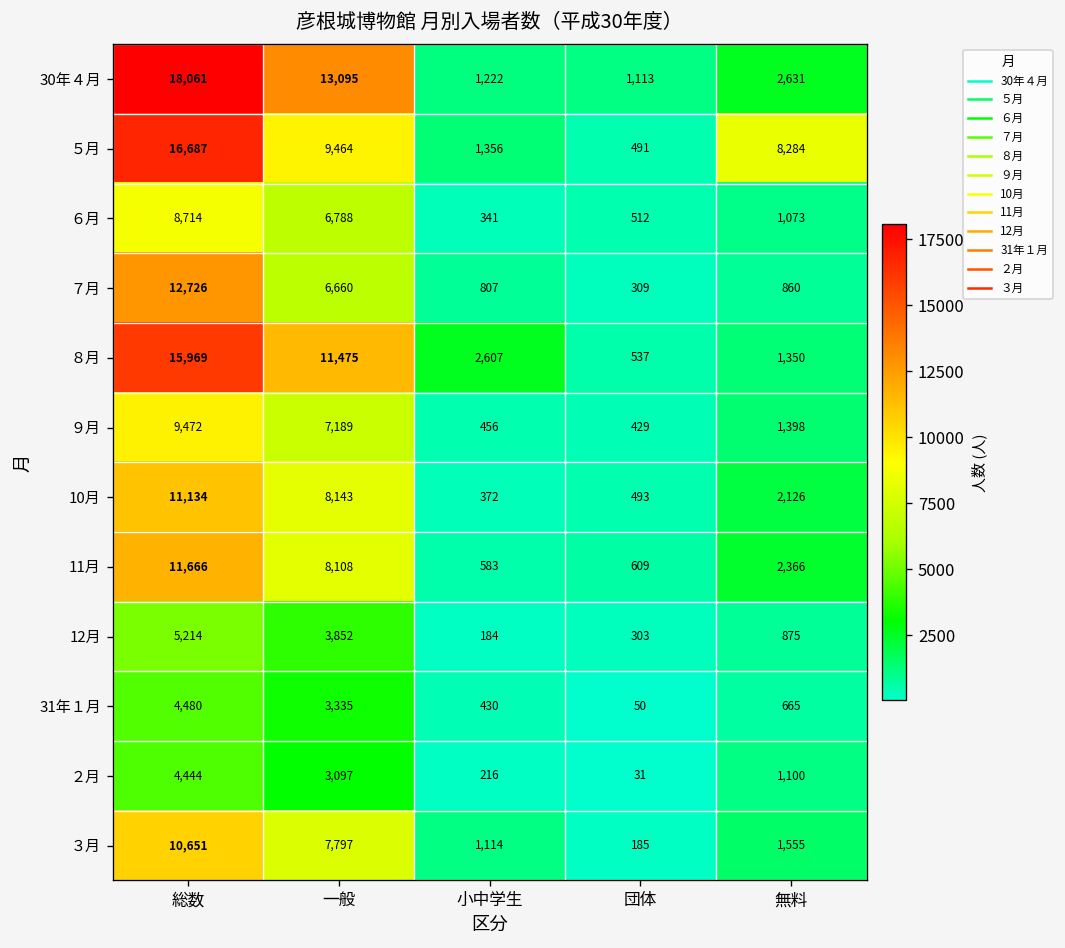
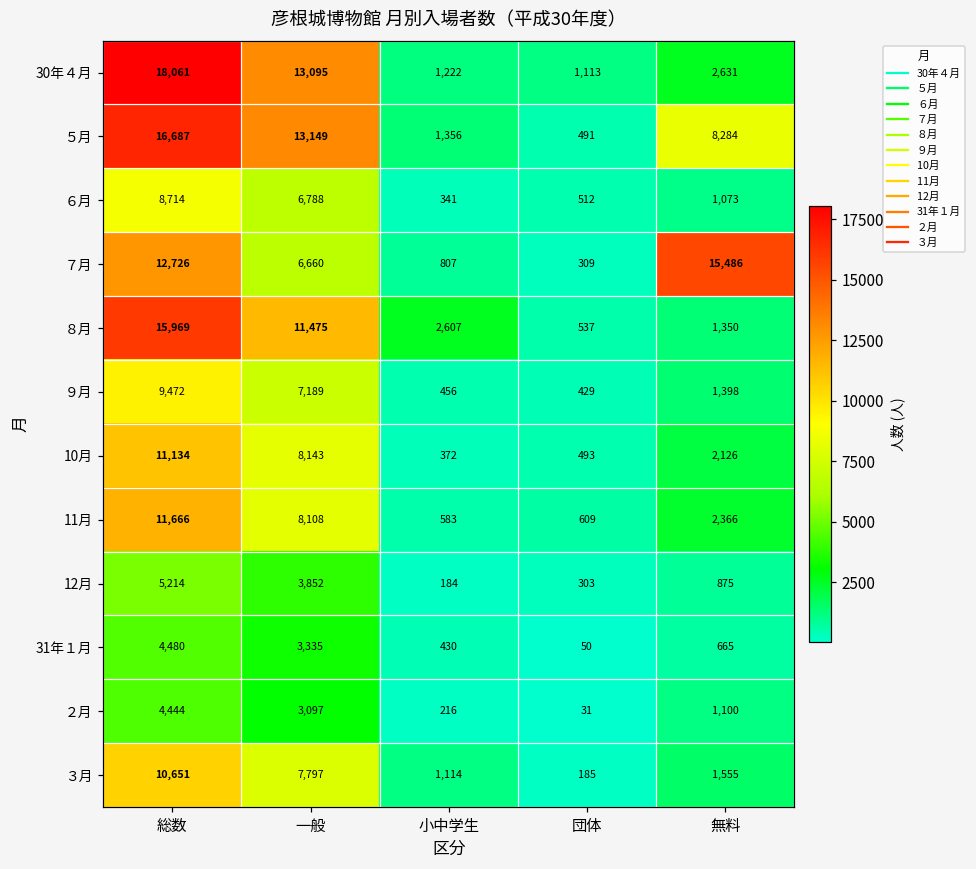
５月, 一般: 9,464 -> 13,149
７月, 無料: 860 -> 15,486
